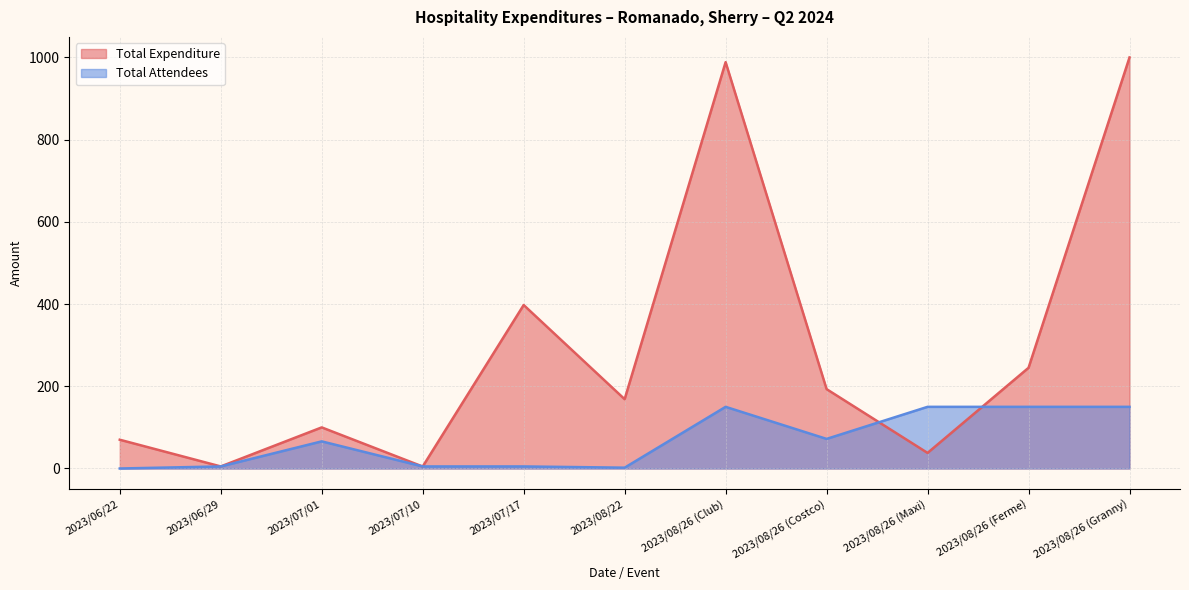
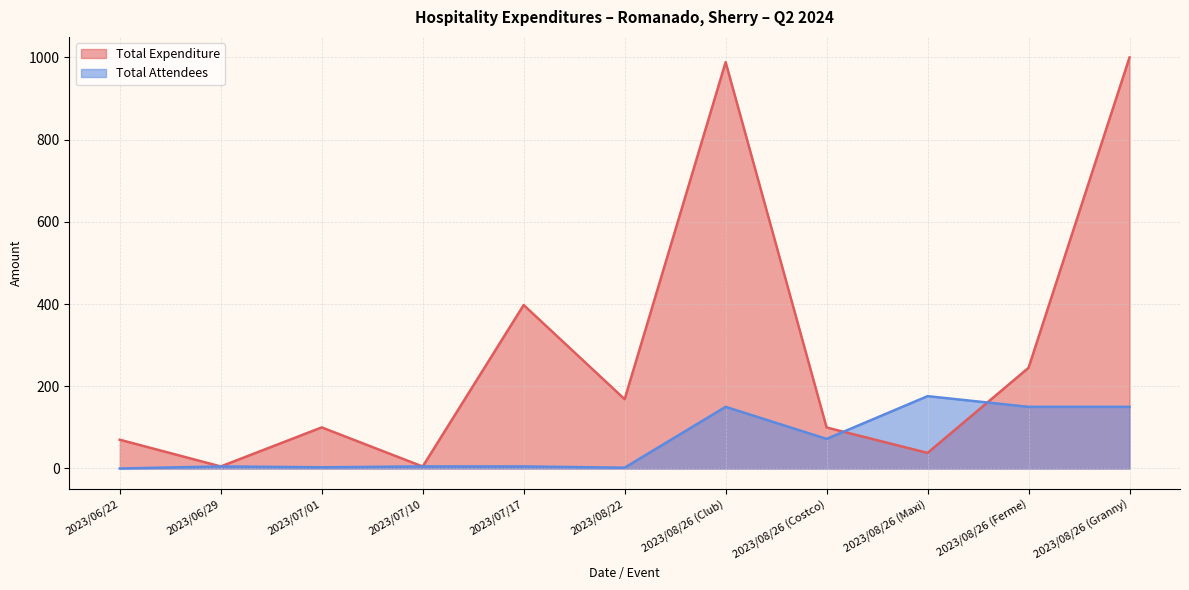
Total Attendees, 2023/07/01: 70 -> 0
Total Expenditure, 2023/08/26 (Costco): 190 -> 100
Total Attendees, 2023/08/26 (Maxi): 150 -> 180
